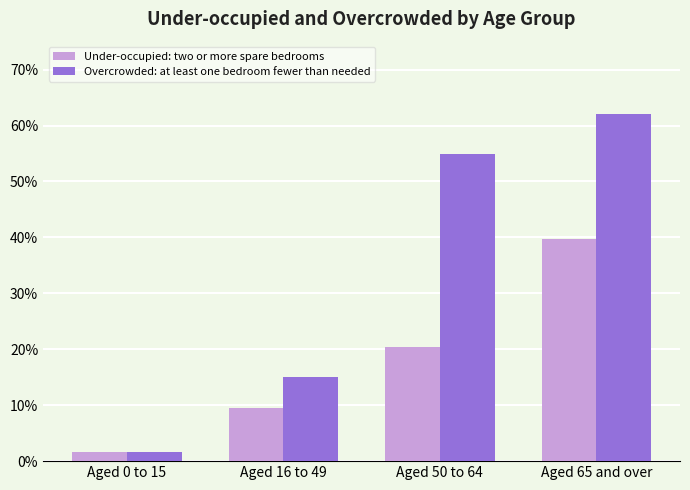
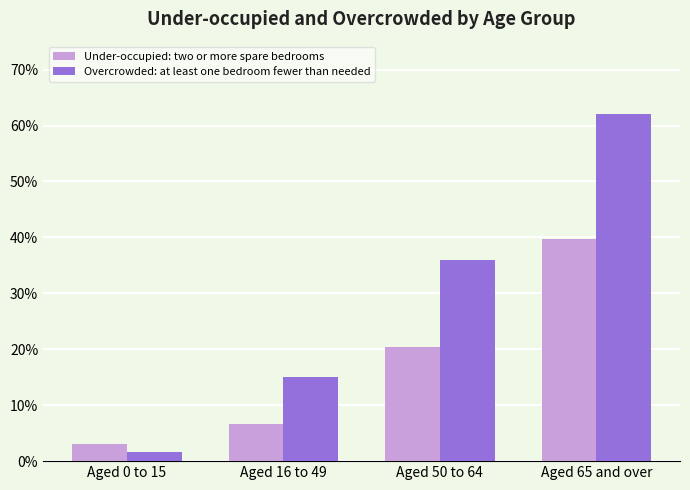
Under-occupied: two or more spare bedrooms, Aged 0 to 15: 2% -> 3%
Under-occupied: two or more spare bedrooms, Aged 16 to 49: 10% -> 7%
Overcrowded: at least one bedroom fewer than needed, Aged 50 to 64: 55% -> 36%
